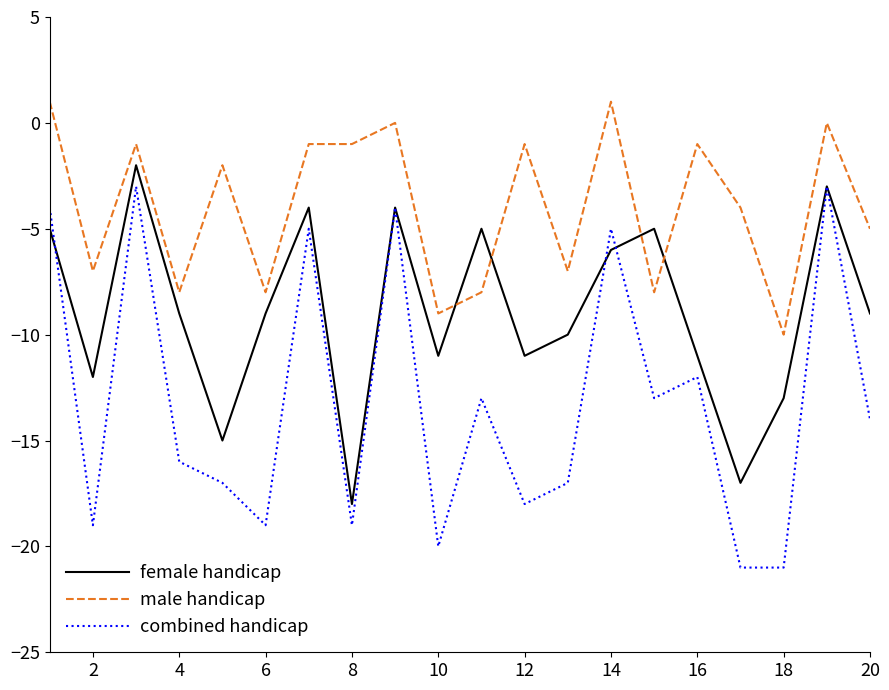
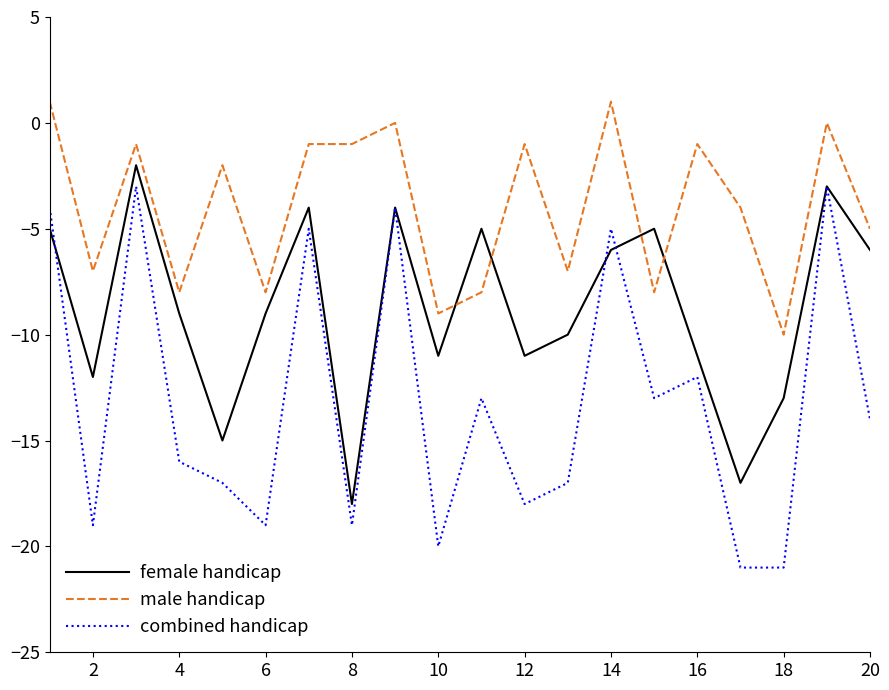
female handicap, 20: -9 -> -6
